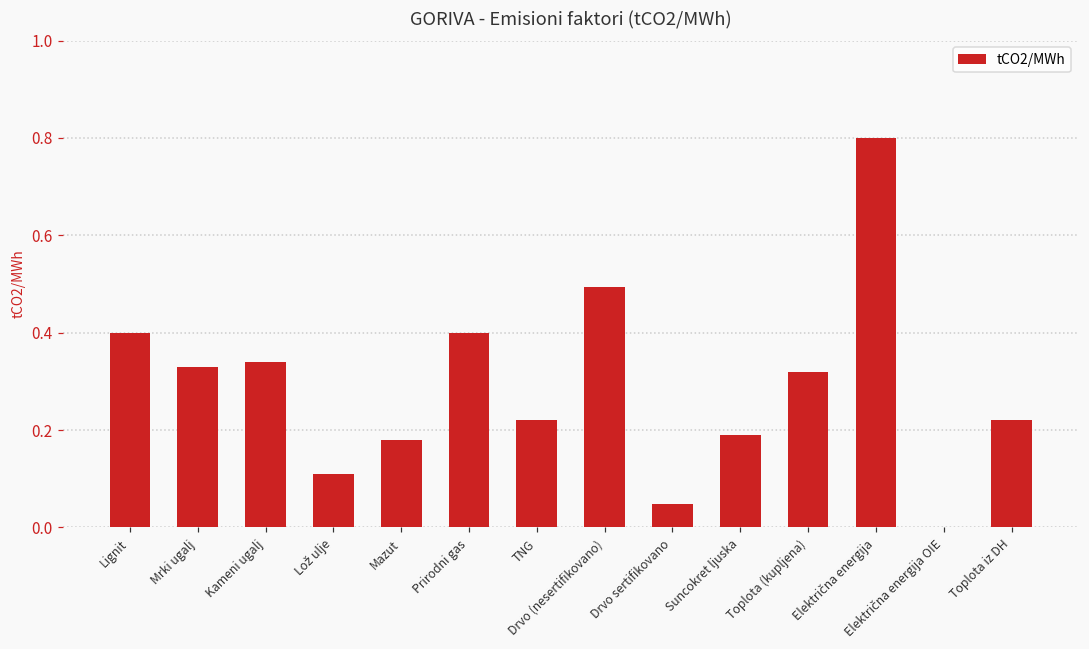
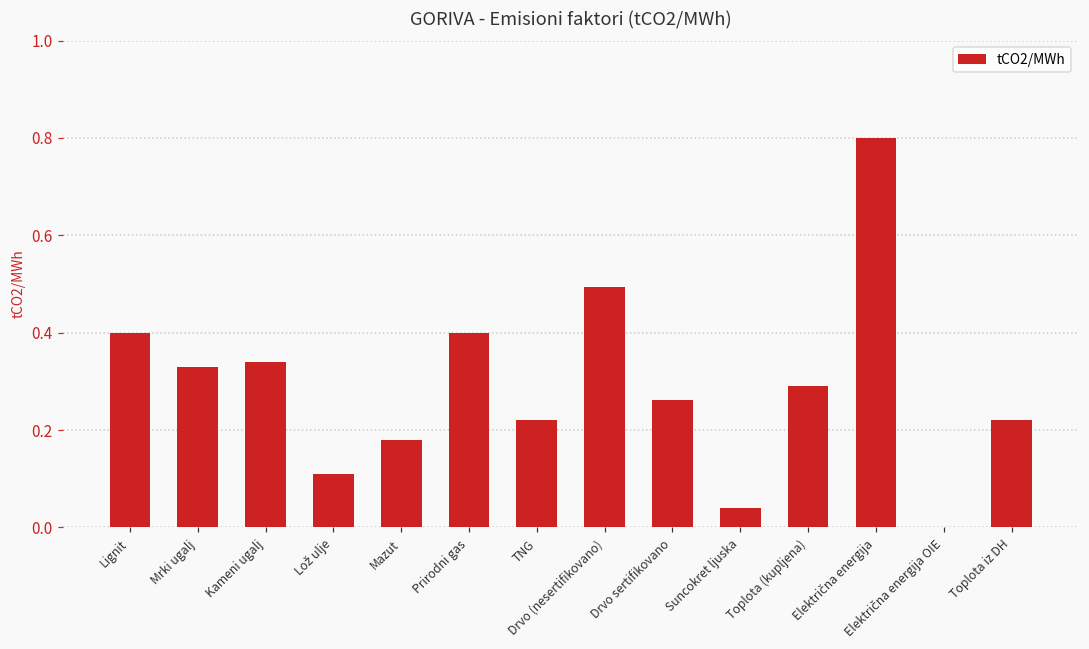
Drvo sertifikovano: 0.05 -> 0.26
Suncokret ljuska: 0.19 -> 0.04
Toplota (kupljena): 0.32 -> 0.29
